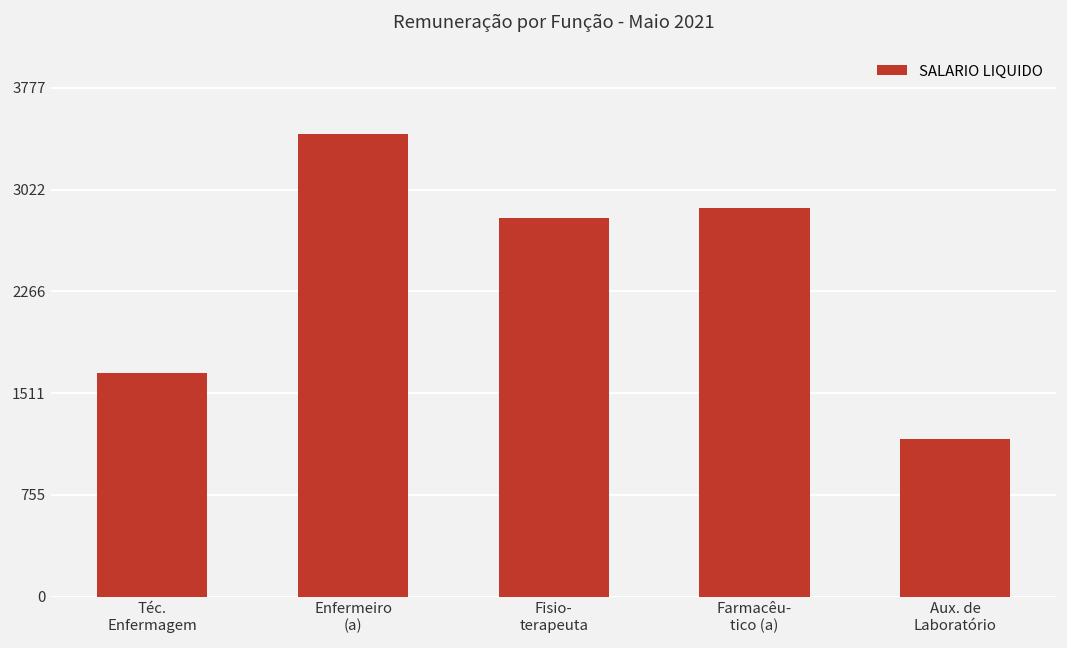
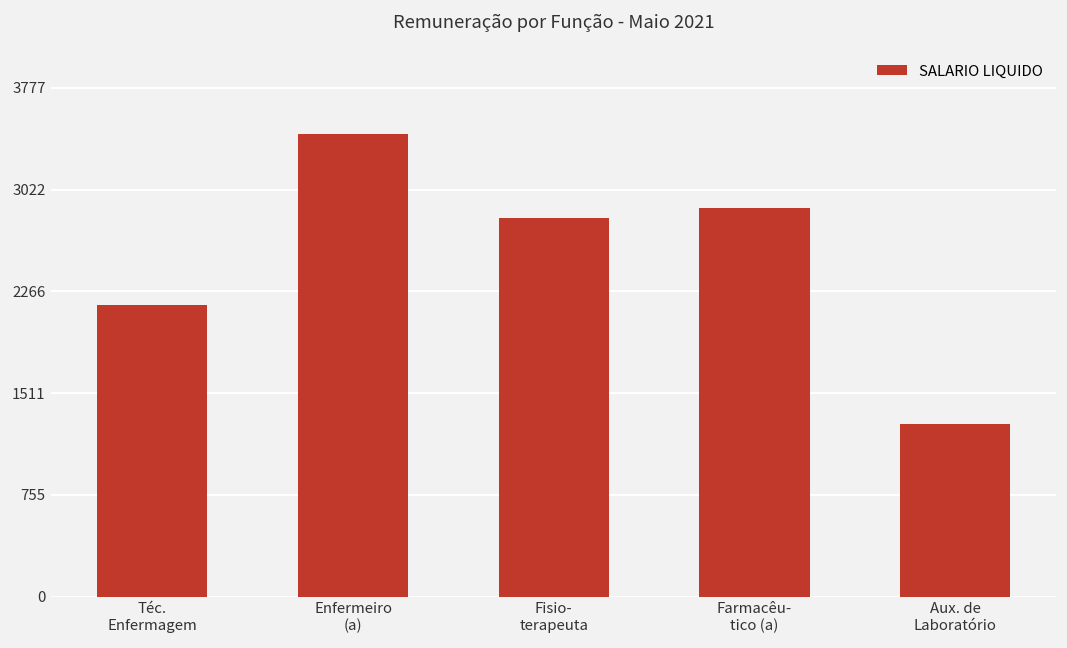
Téc. Enfermagem: 1660 -> 2160
Aux. de Laboratório: 1170 -> 1280
